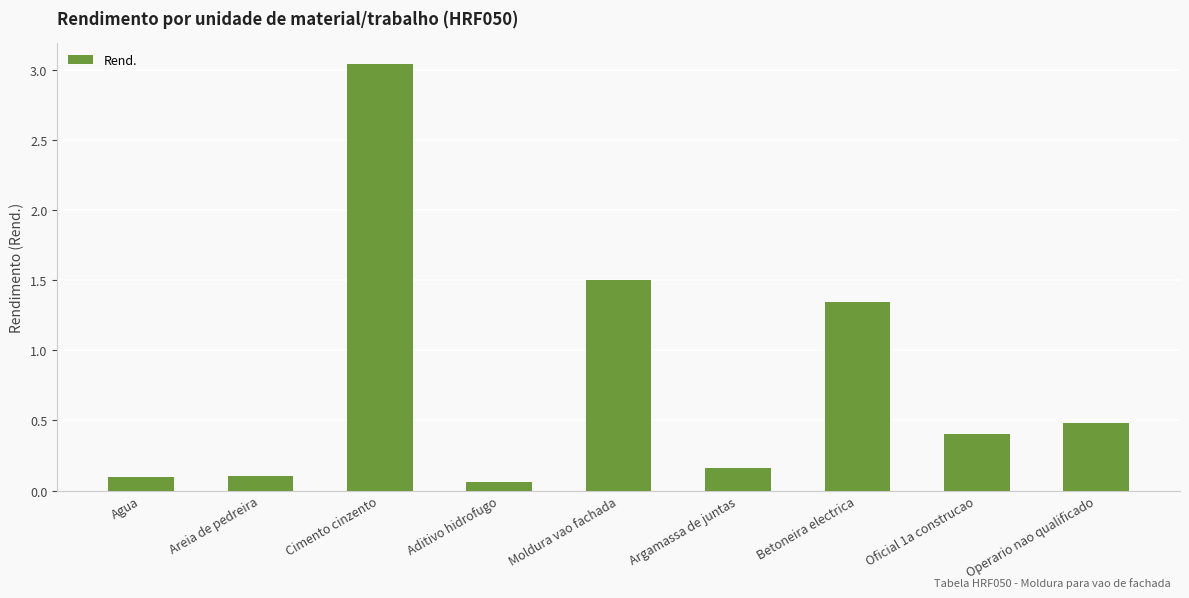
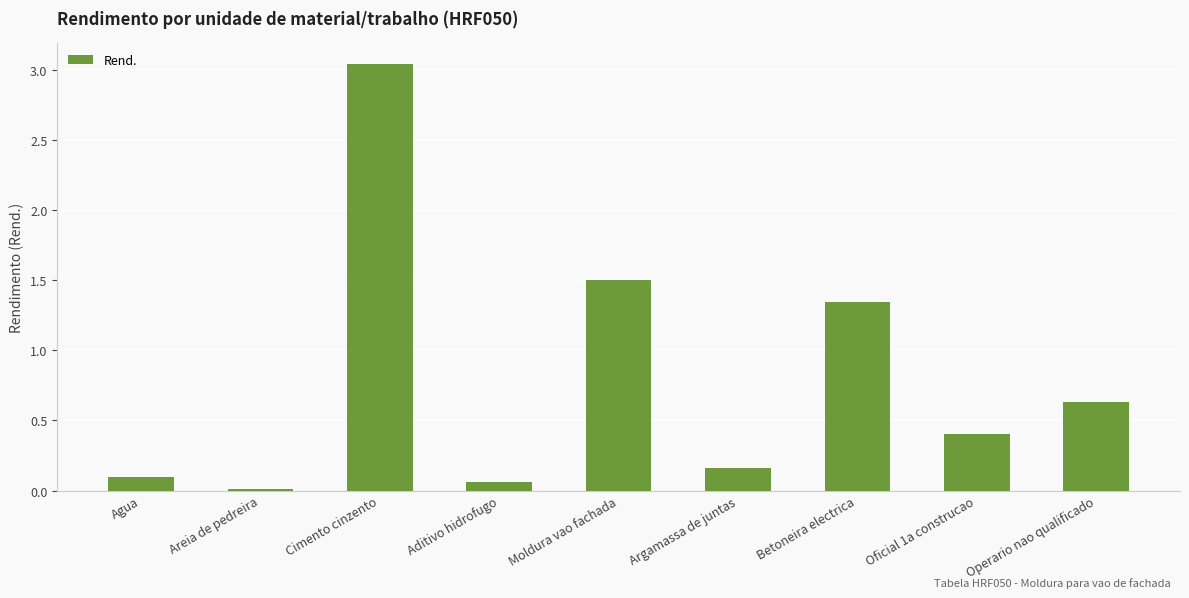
Areia de pedreira: 0.10 -> 0.01
Operario nao qualificado: 0.49 -> 0.63
